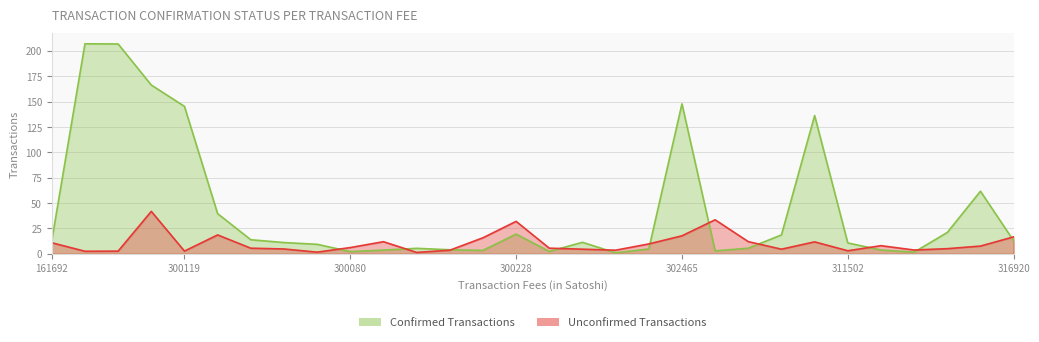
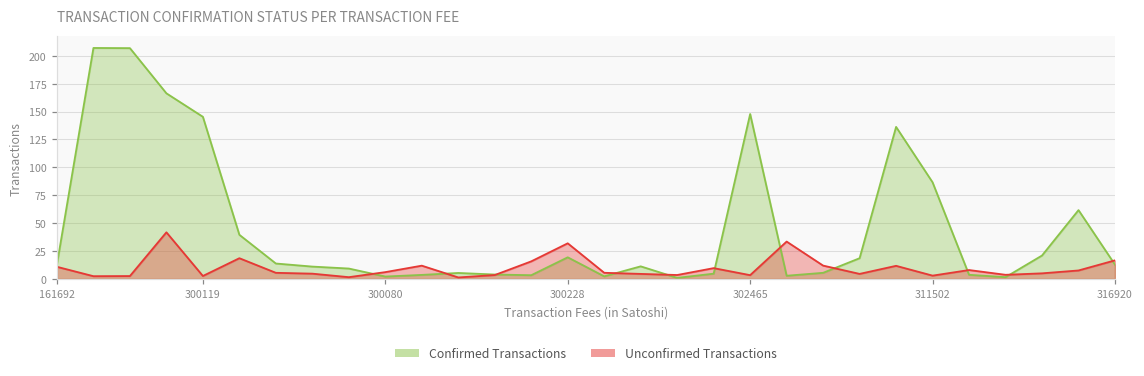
Unconfirmed Transactions, 302465: 18 -> 3
Confirmed Transactions, 311502: 11 -> 87
